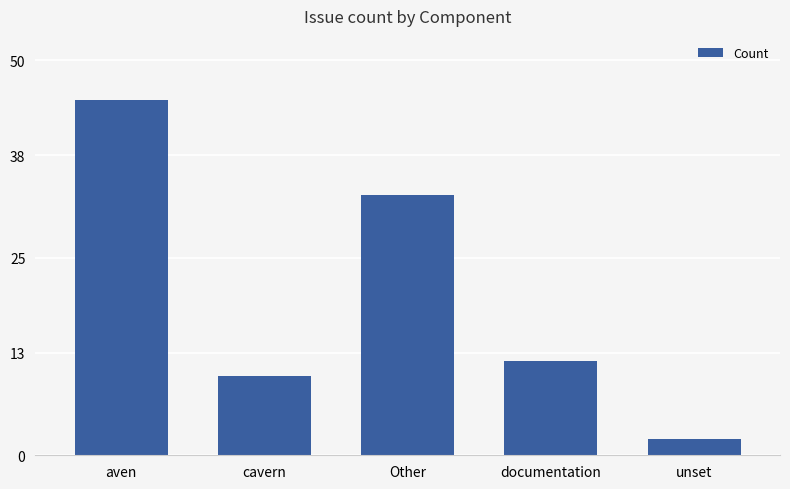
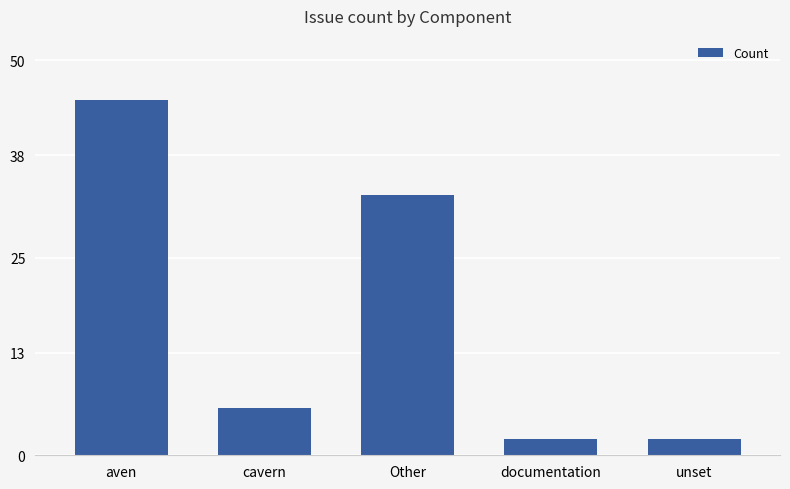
cavern: 10 -> 6
documentation: 12 -> 2
